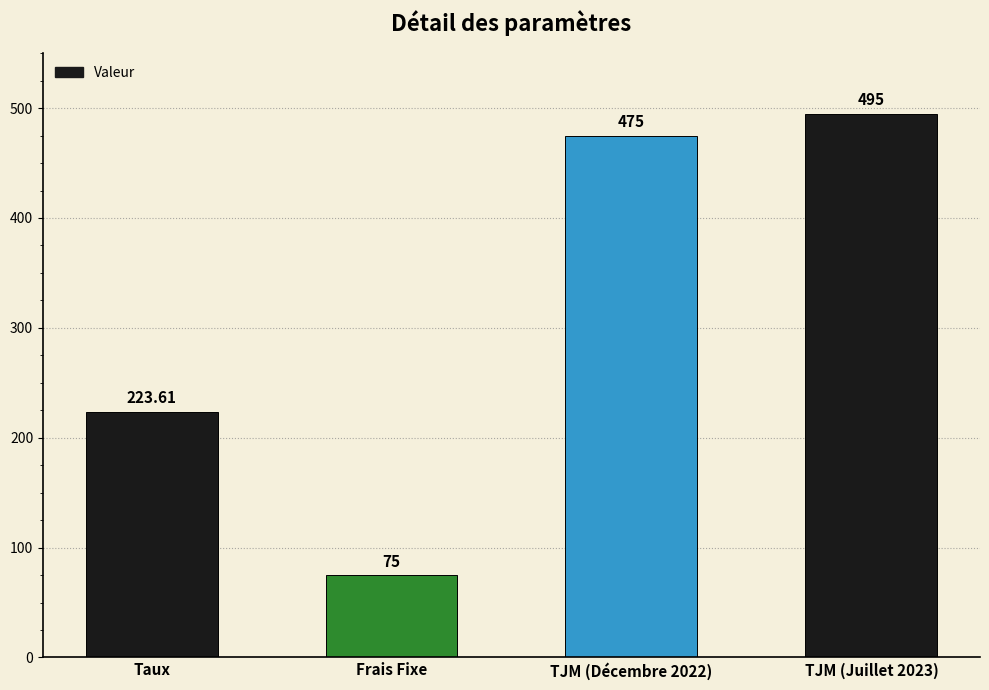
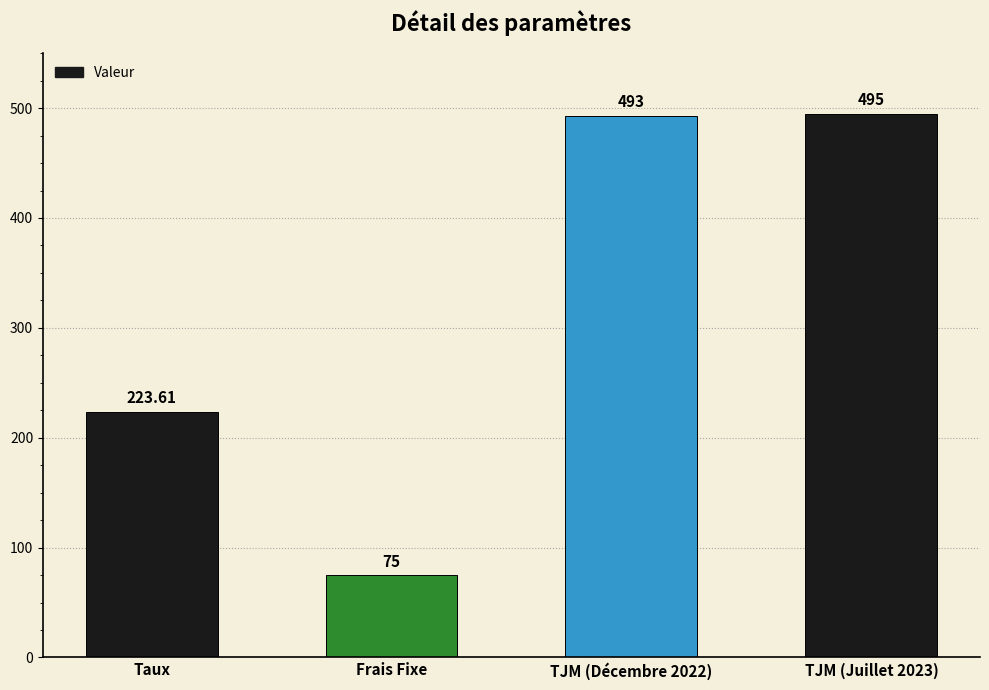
TJM (Décembre 2022): 475 -> 493
